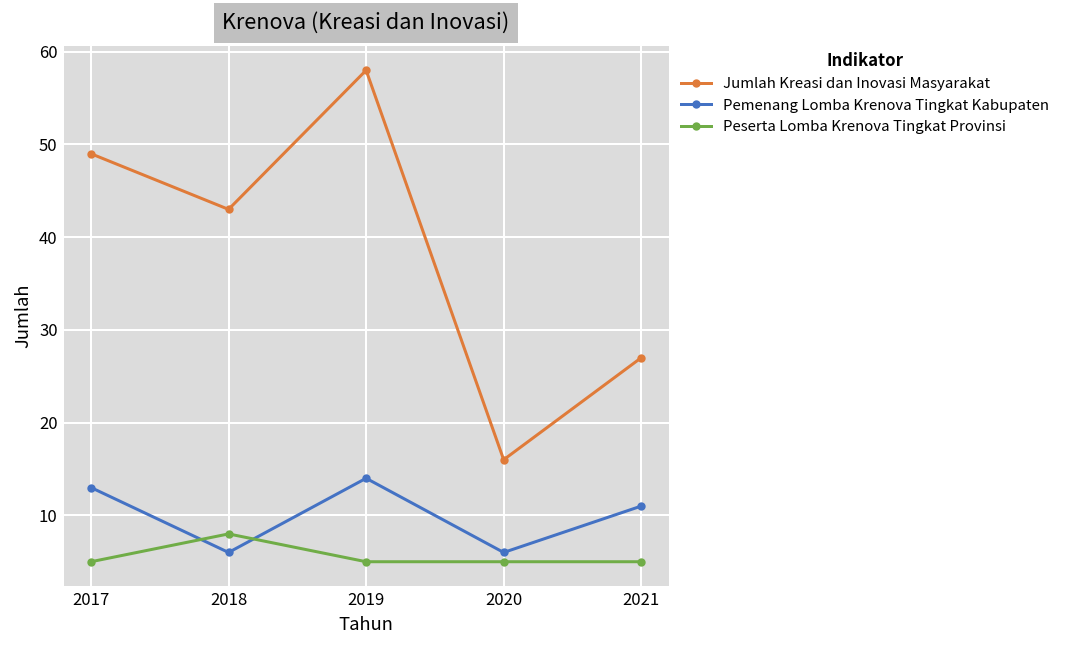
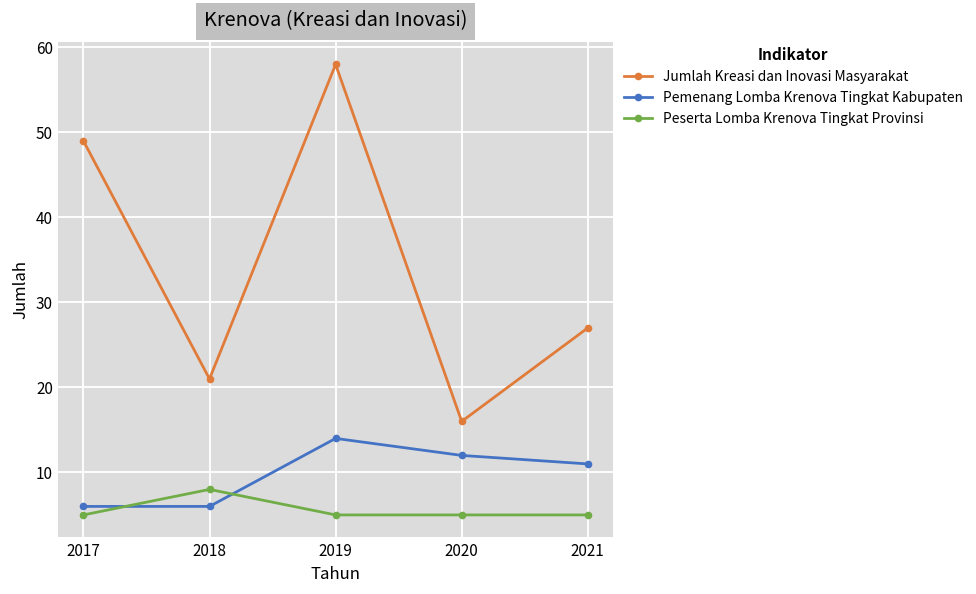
Pemenang Lomba Krenova Tingkat Kabupaten, 2017: 13 -> 6
Jumlah Kreasi dan Inovasi Masyarakat, 2018: 43 -> 21
Pemenang Lomba Krenova Tingkat Kabupaten, 2020: 6 -> 12
